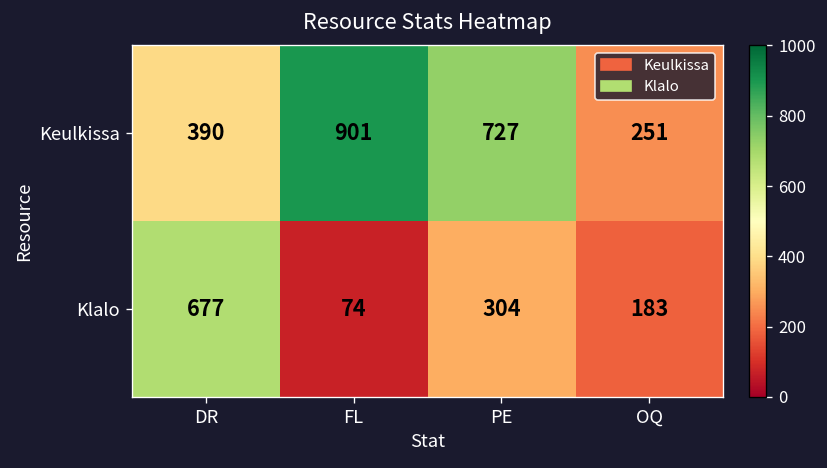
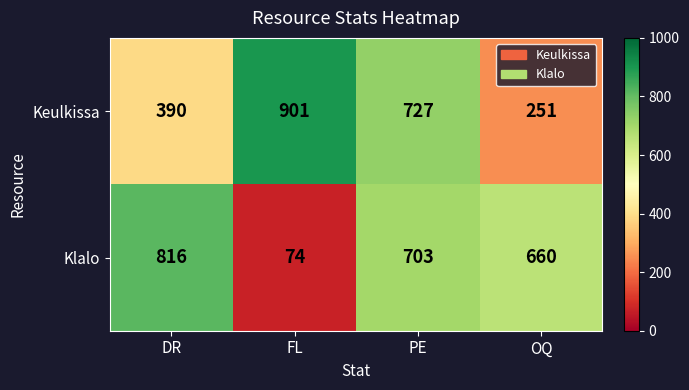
Klalo, DR: 677 -> 816
Klalo, PE: 304 -> 703
Klalo, OQ: 183 -> 660
